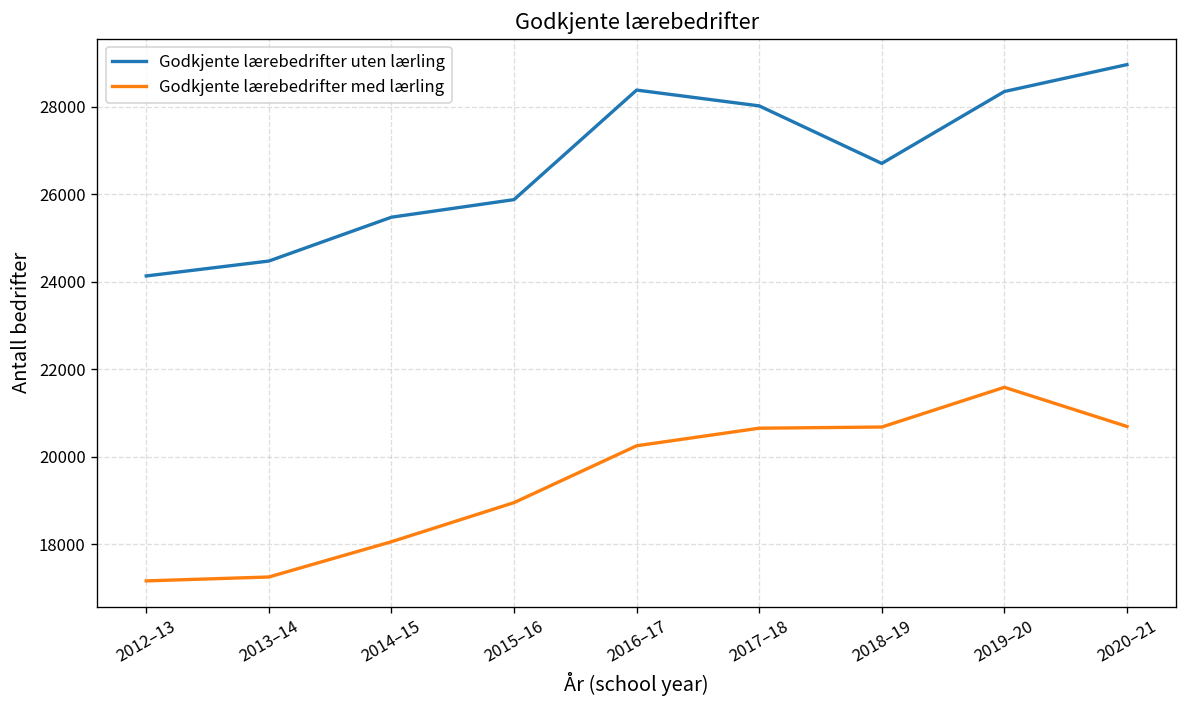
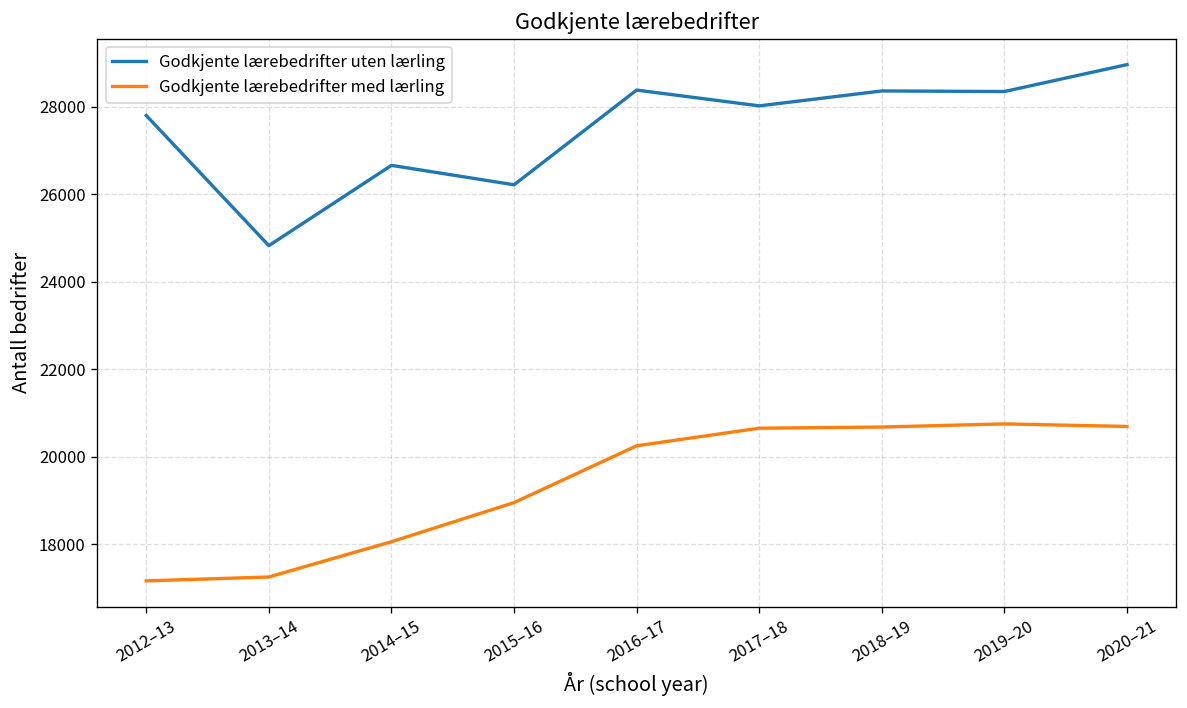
Godkjente lærebedrifter uten lærling, 2012–13: 24100 -> 27800
Godkjente lærebedrifter uten lærling, 2013–14: 24500 -> 24800
Godkjente lærebedrifter uten lærling, 2014–15: 25500 -> 26700
Godkjente lærebedrifter uten lærling, 2015–16: 25900 -> 26200
Godkjente lærebedrifter uten lærling, 2018–19: 26700 -> 28400
Godkjente lærebedrifter med lærling, 2019–20: 21600 -> 20700
